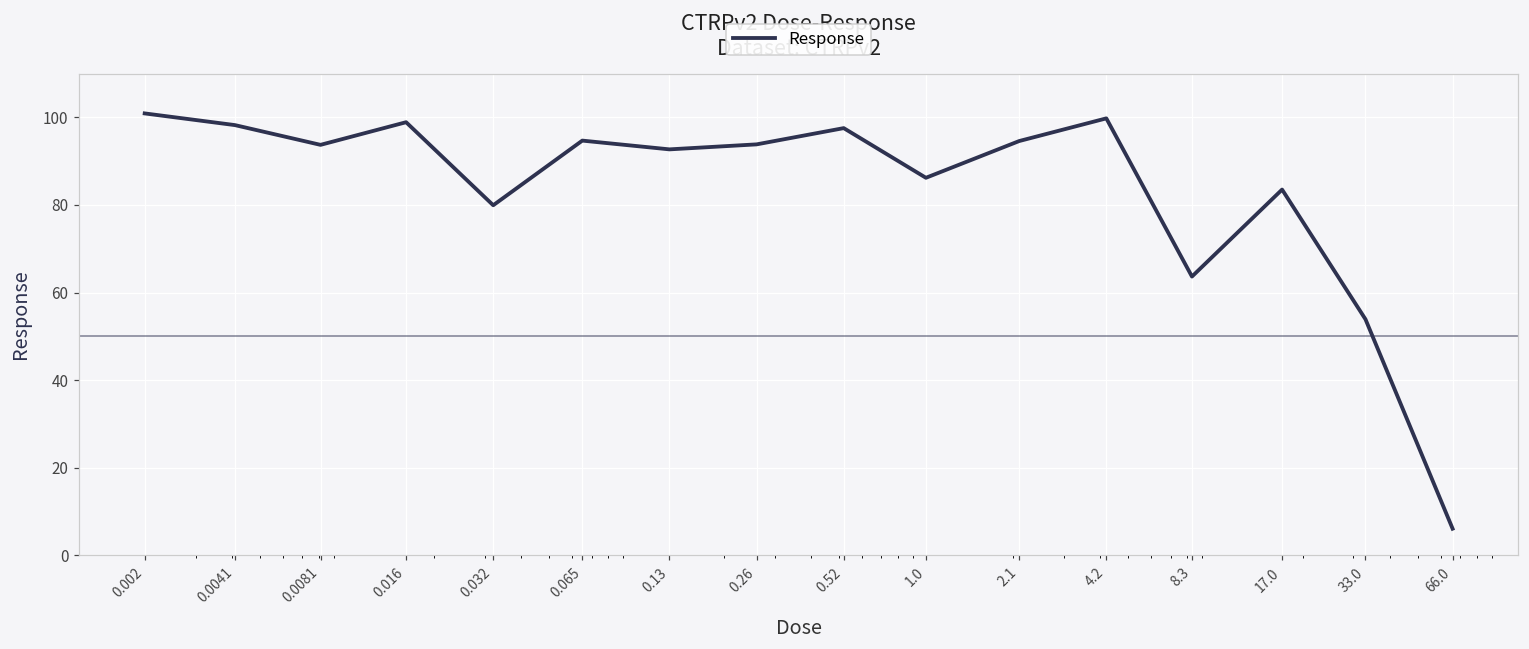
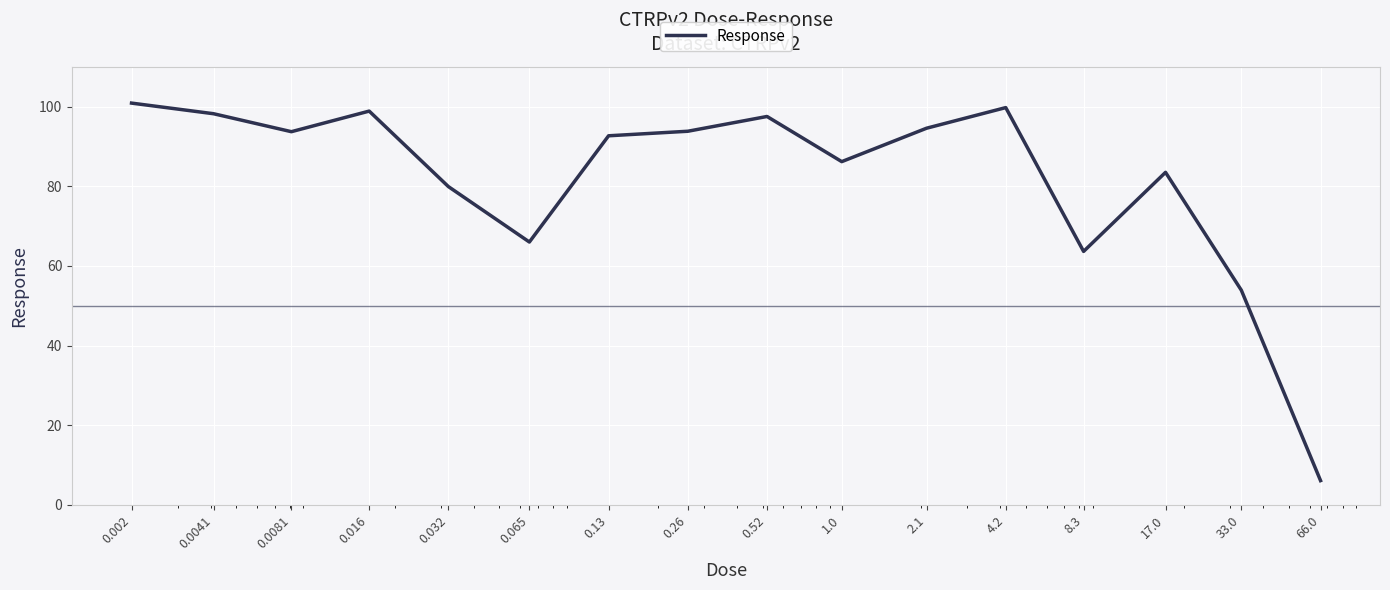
0.065: 95 -> 66
